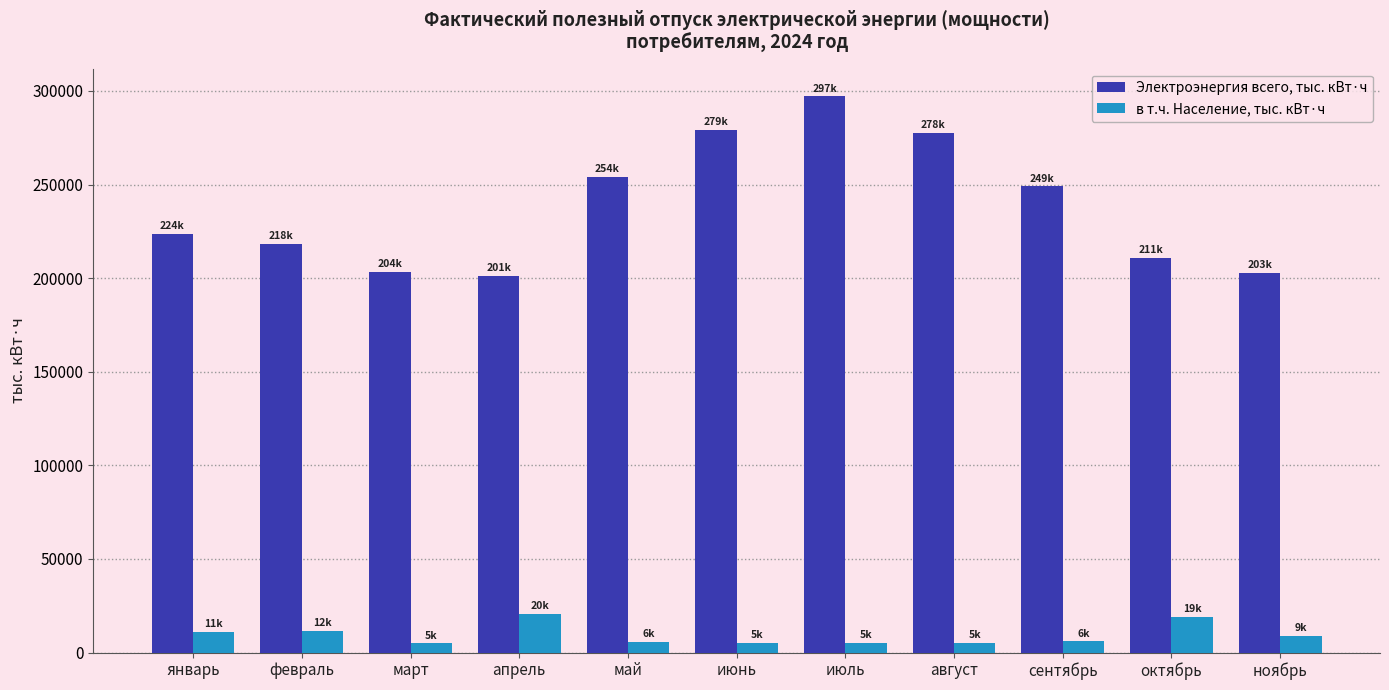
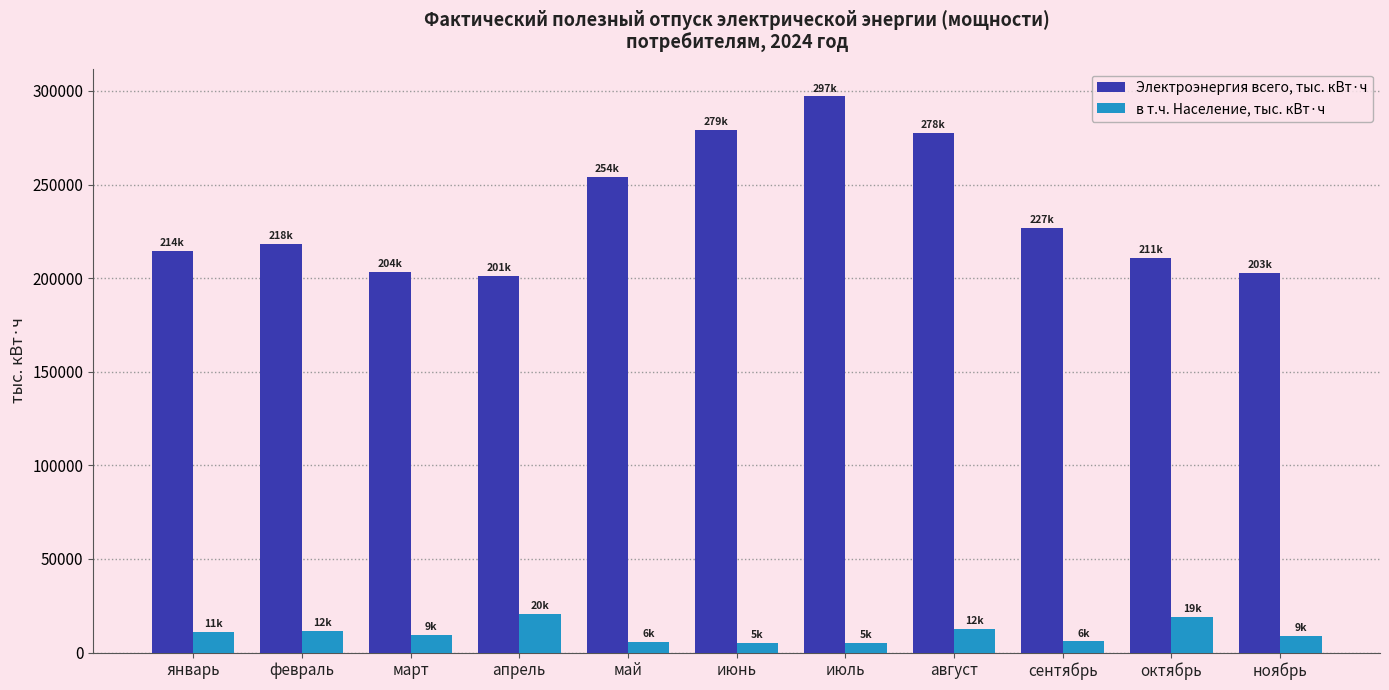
Электроэнергия всего, тыс. кВт·ч, январь: 224k -> 214k
в т.ч. Население, тыс. кВт·ч, март: 5k -> 9k
в т.ч. Население, тыс. кВт·ч, август: 5k -> 12k
Электроэнергия всего, тыс. кВт·ч, сентябрь: 249k -> 227k
